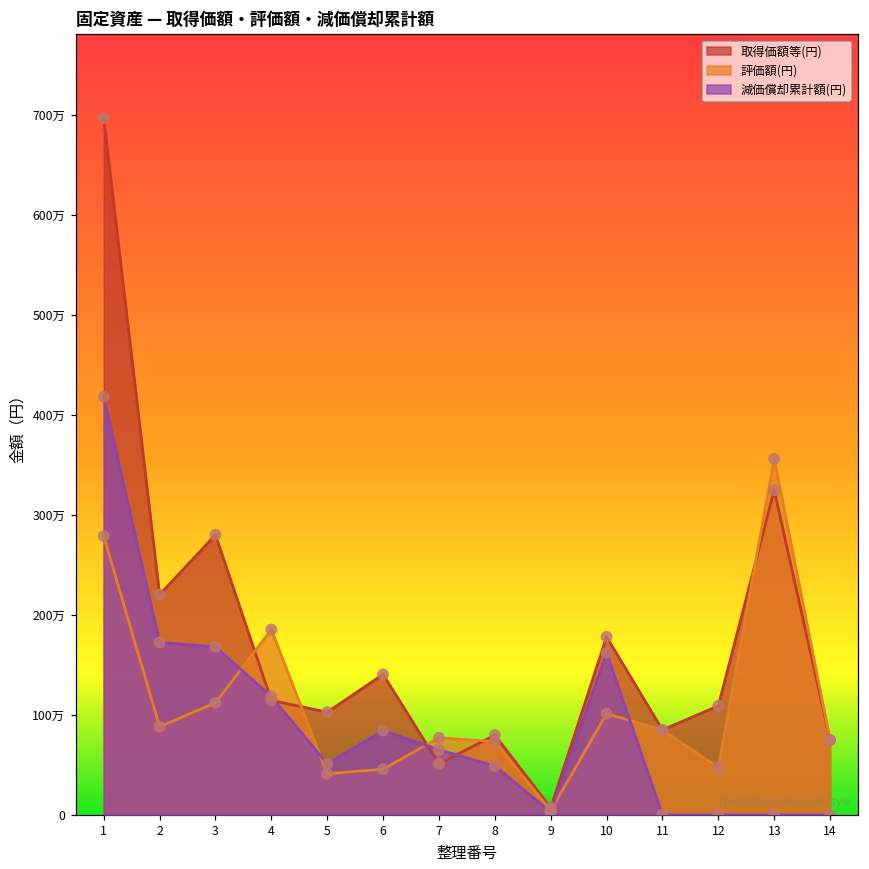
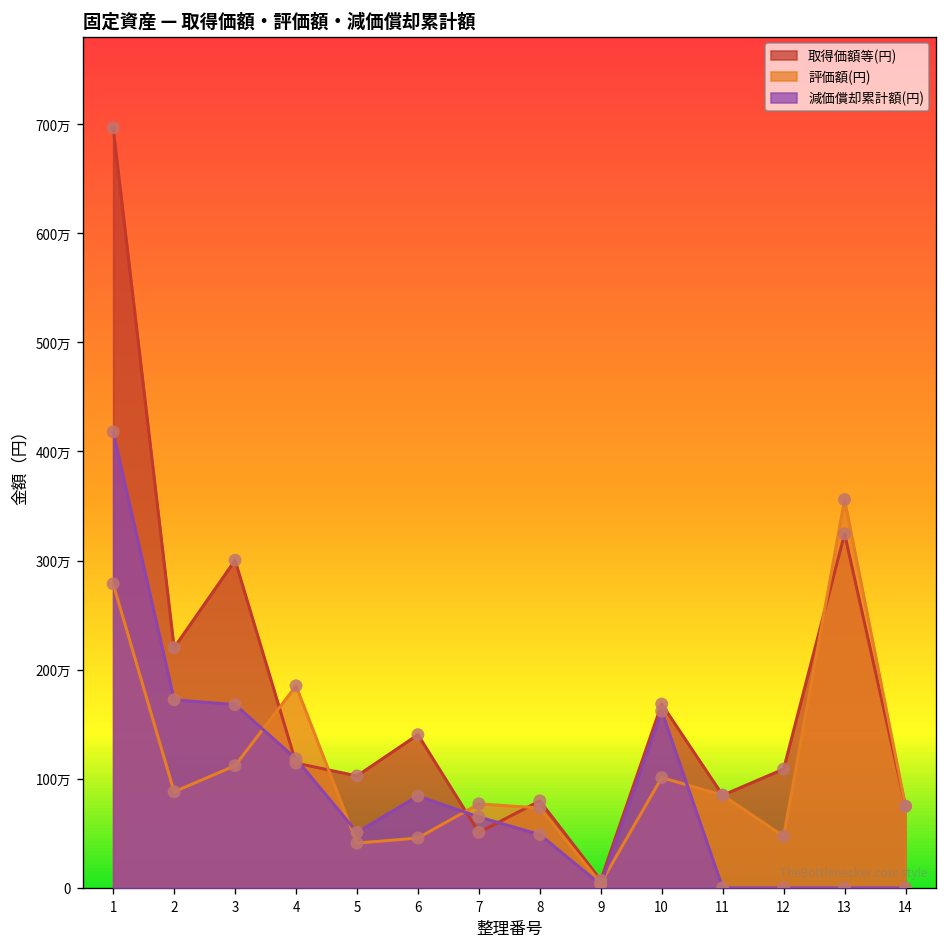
取得価額等(円), 3: 280万 -> 300万
取得価額等(円), 10: 180万 -> 170万
